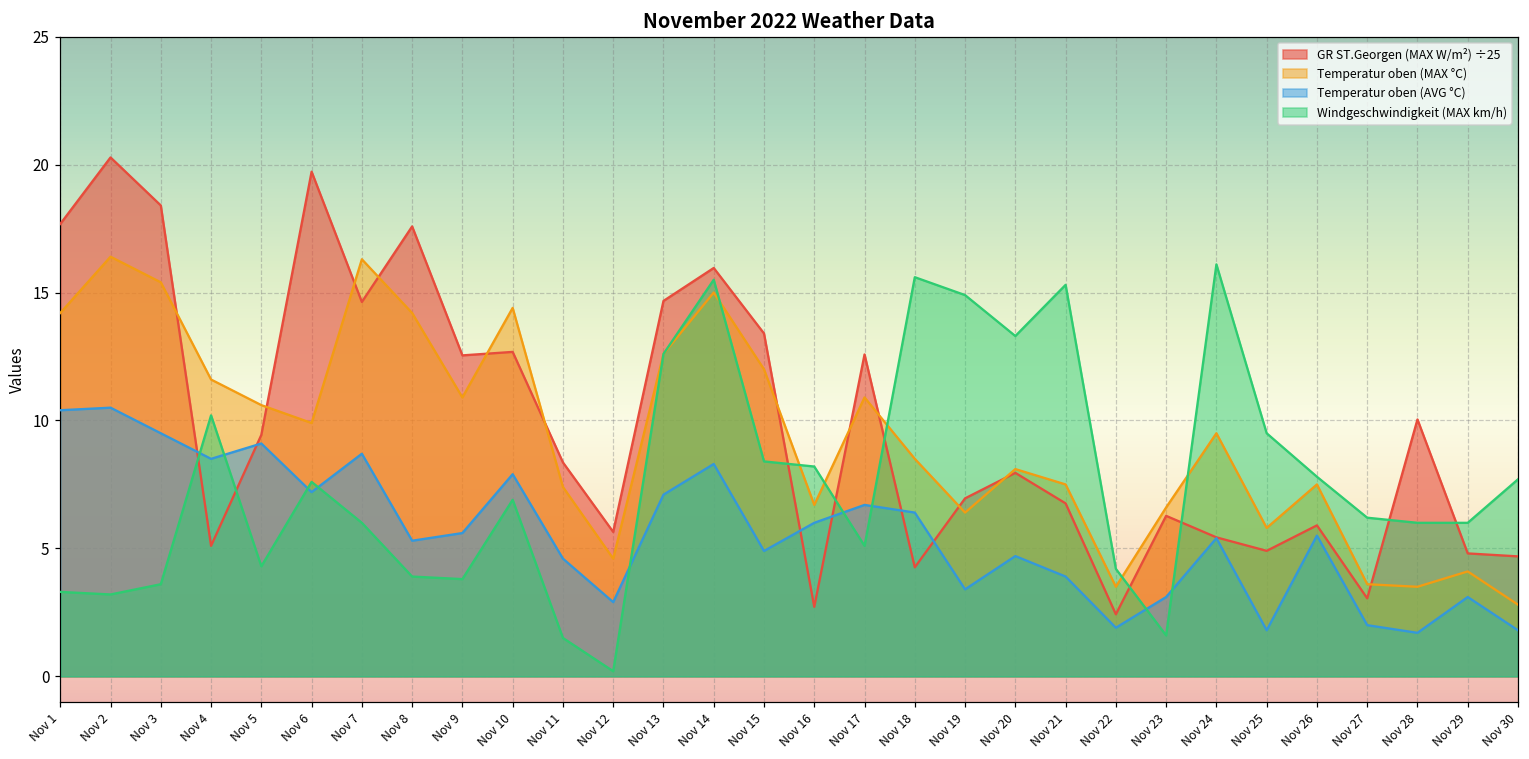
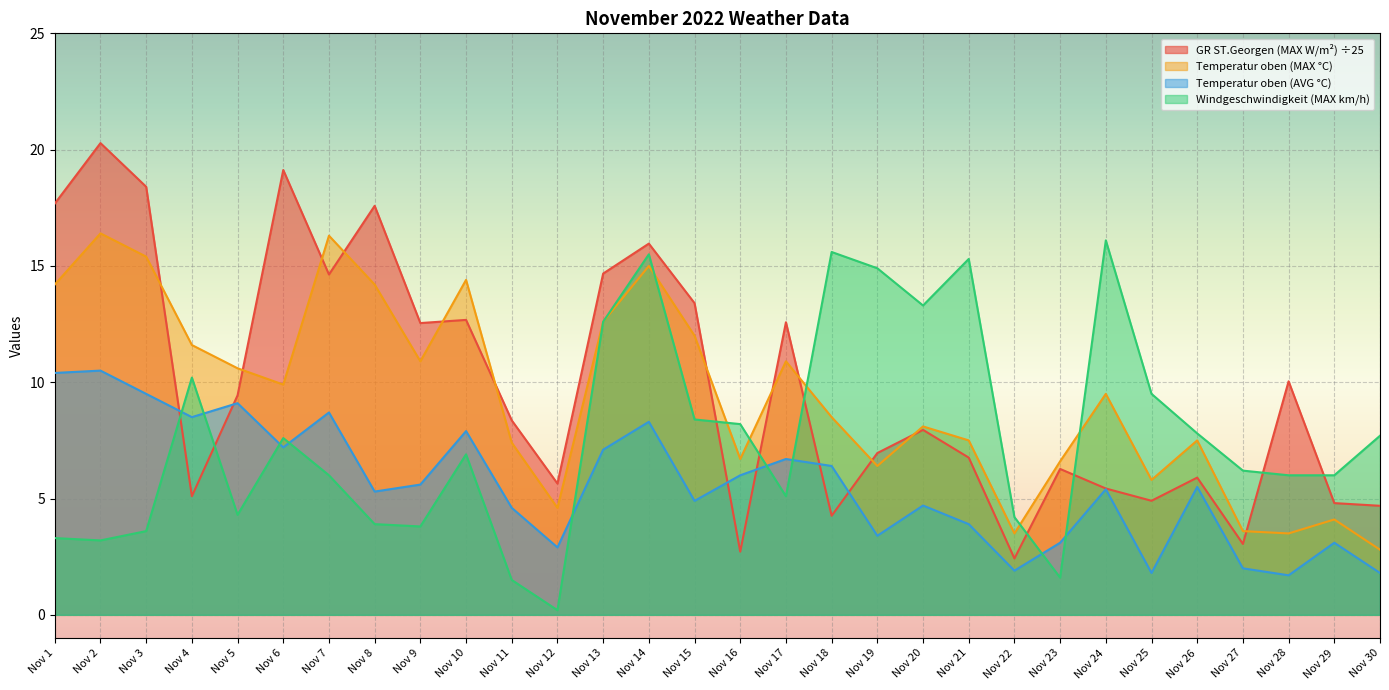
GR ST.Georgen (MAX W/m²) ÷25, Nov 6: 19.7 -> 19.1
